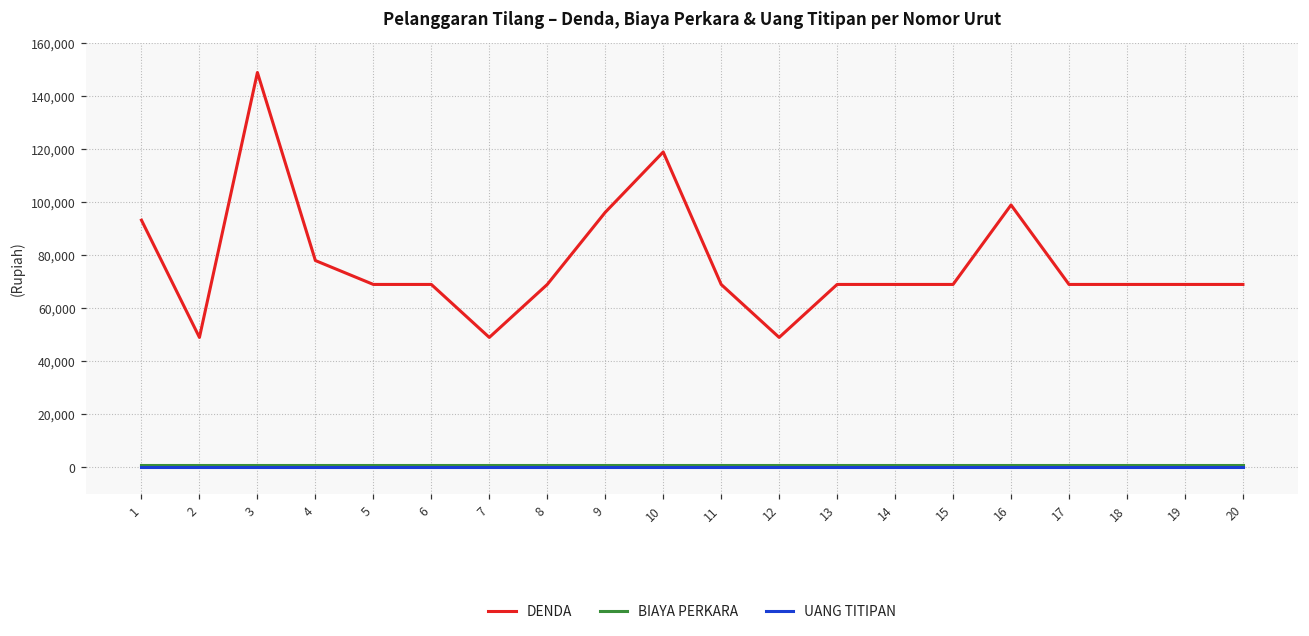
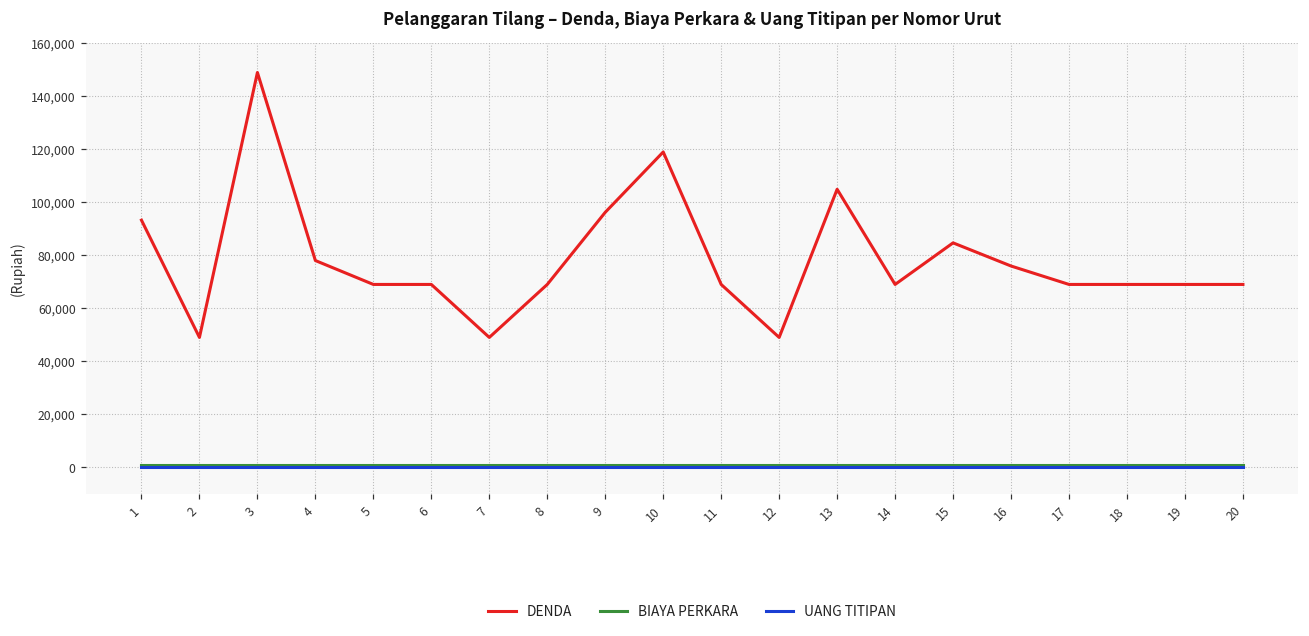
DENDA, 13: 69,000 -> 105,000
DENDA, 15: 69,000 -> 85,000
DENDA, 16: 99,000 -> 76,000
